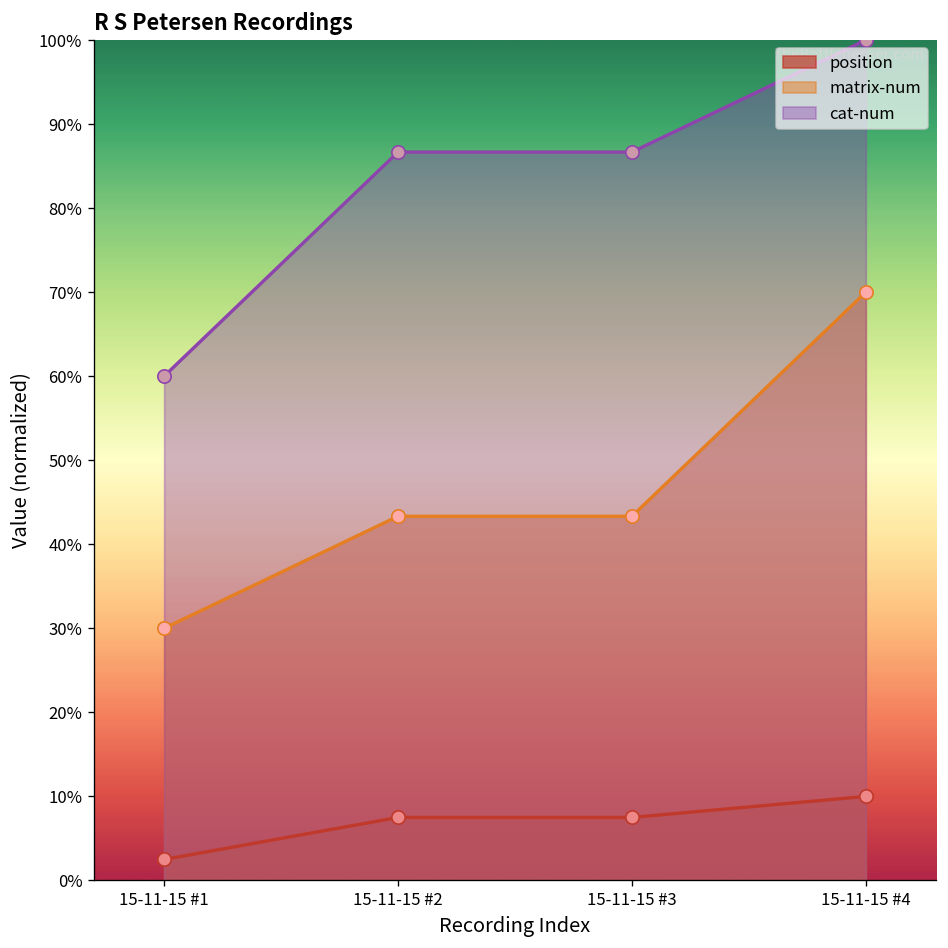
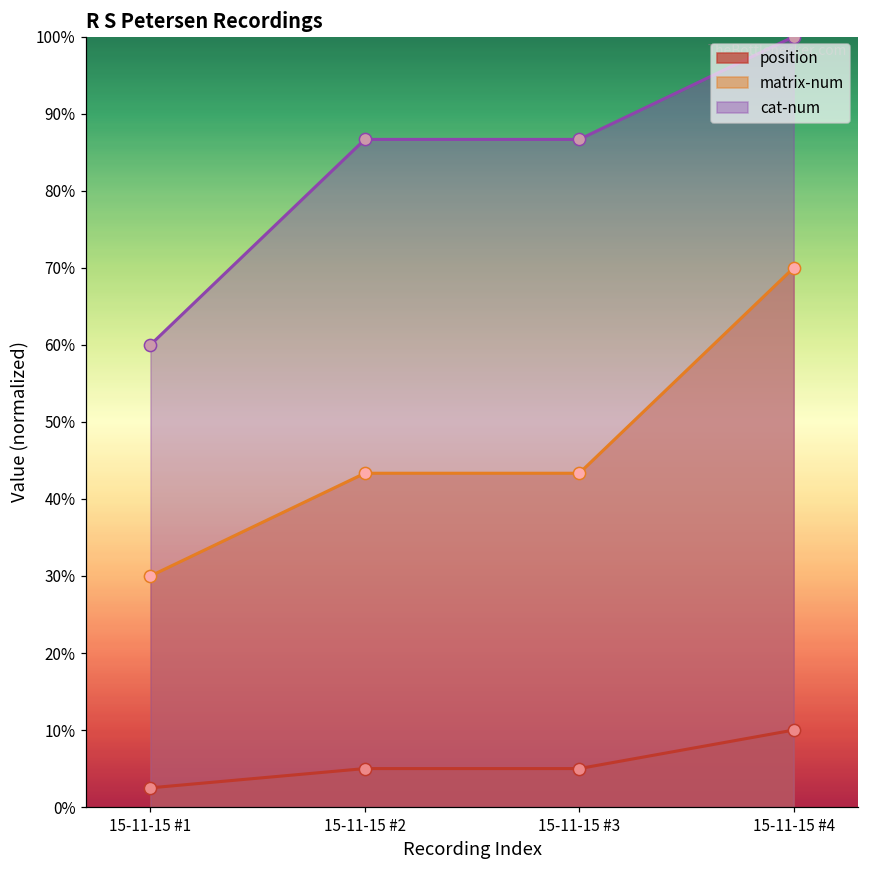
position, 15-11-15 #2: 8% -> 5%
position, 15-11-15 #3: 8% -> 5%
